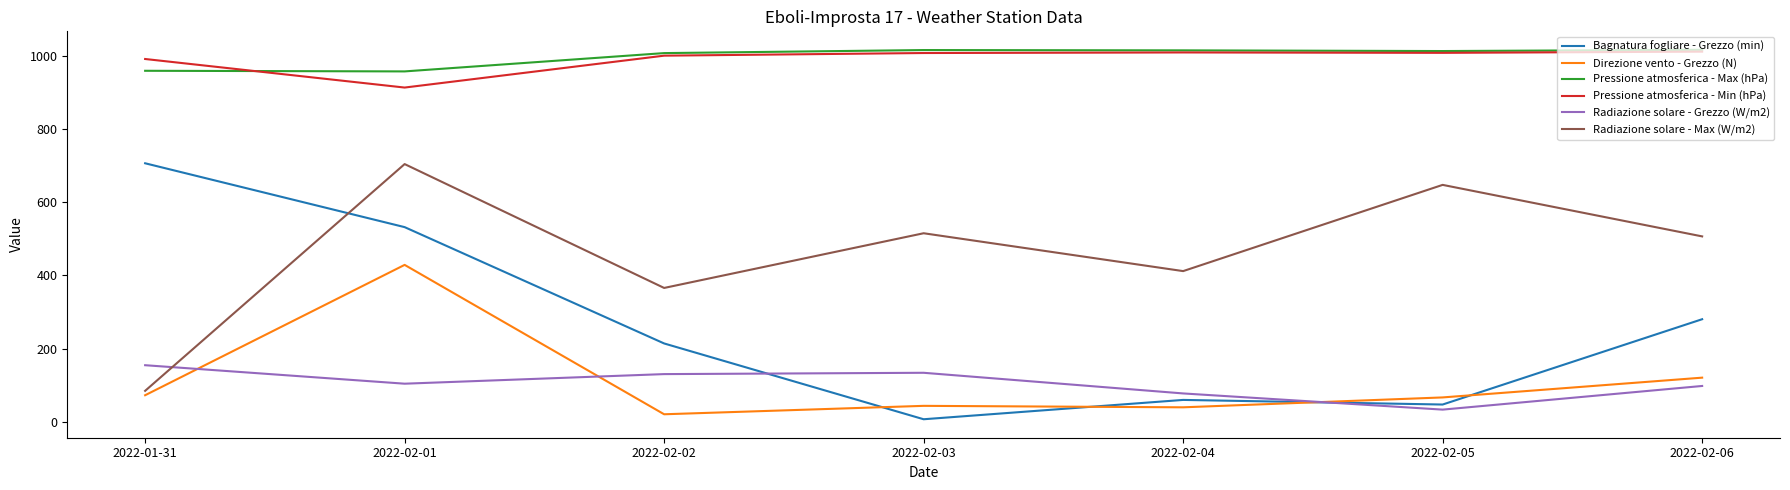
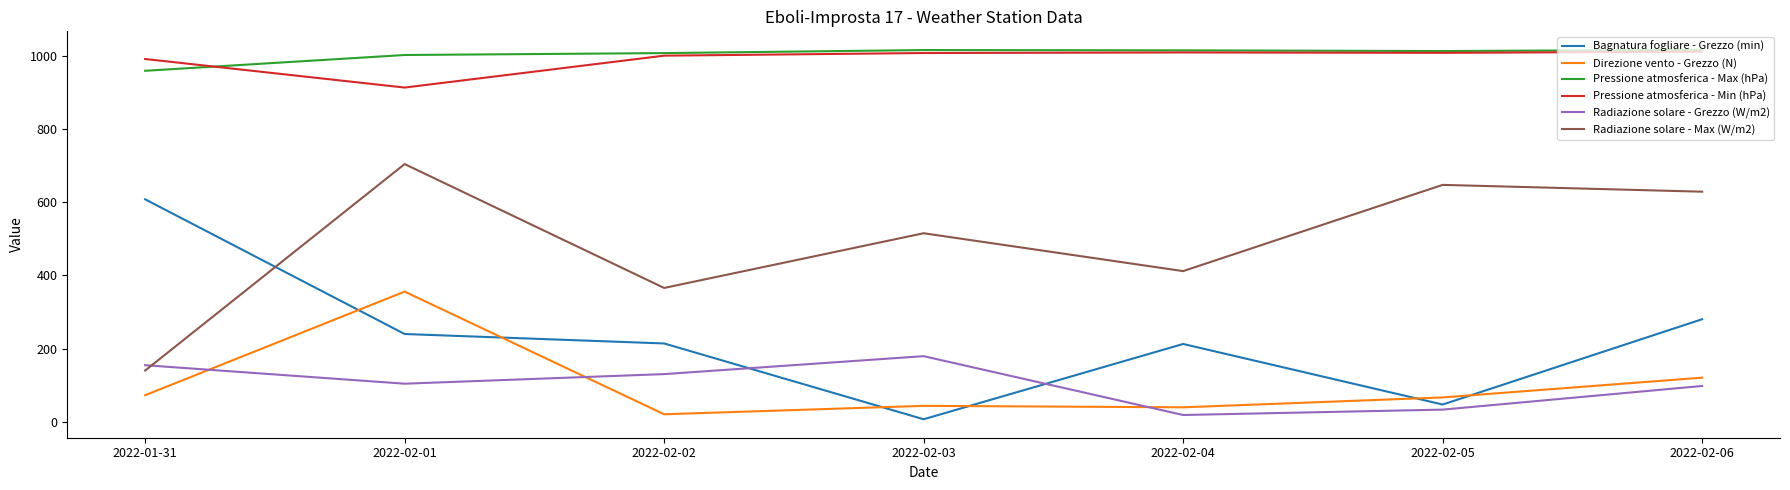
Bagnatura fogliare - Grezzo (min), 2022-01-31: 710 -> 610
Radiazione solare - Max (W/m2), 2022-01-31: 90 -> 140
Bagnatura fogliare - Grezzo (min), 2022-02-01: 530 -> 240
Direzione vento - Grezzo (N), 2022-02-01: 430 -> 360
Pressione atmosferica - Max (hPa), 2022-02-01: 960 -> 1000
Radiazione solare - Grezzo (W/m2), 2022-02-03: 130 -> 180
Bagnatura fogliare - Grezzo (min), 2022-02-04: 60 -> 210
Radiazione solare - Grezzo (W/m2), 2022-02-04: 80 -> 20
Radiazione solare - Max (W/m2), 2022-02-06: 510 -> 630
